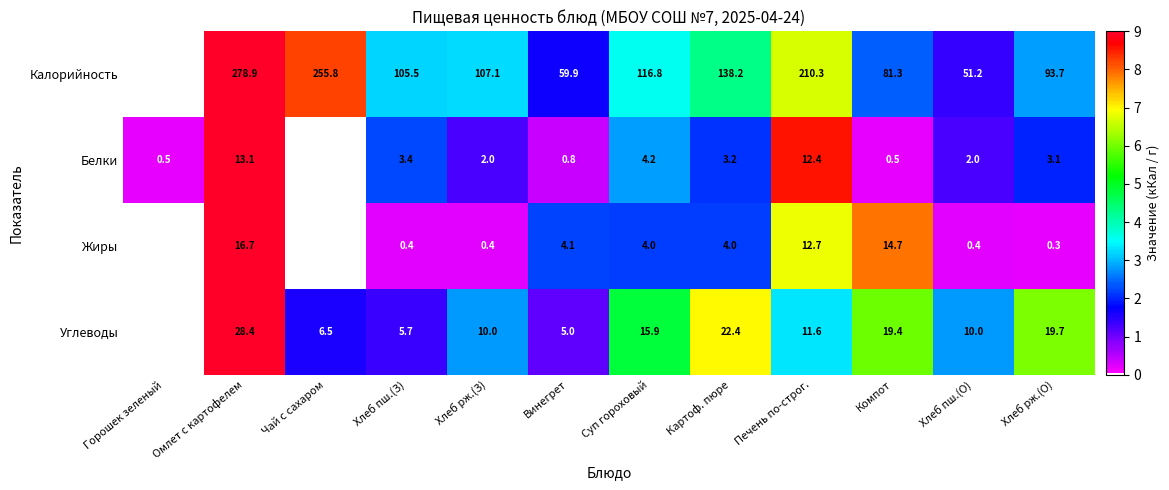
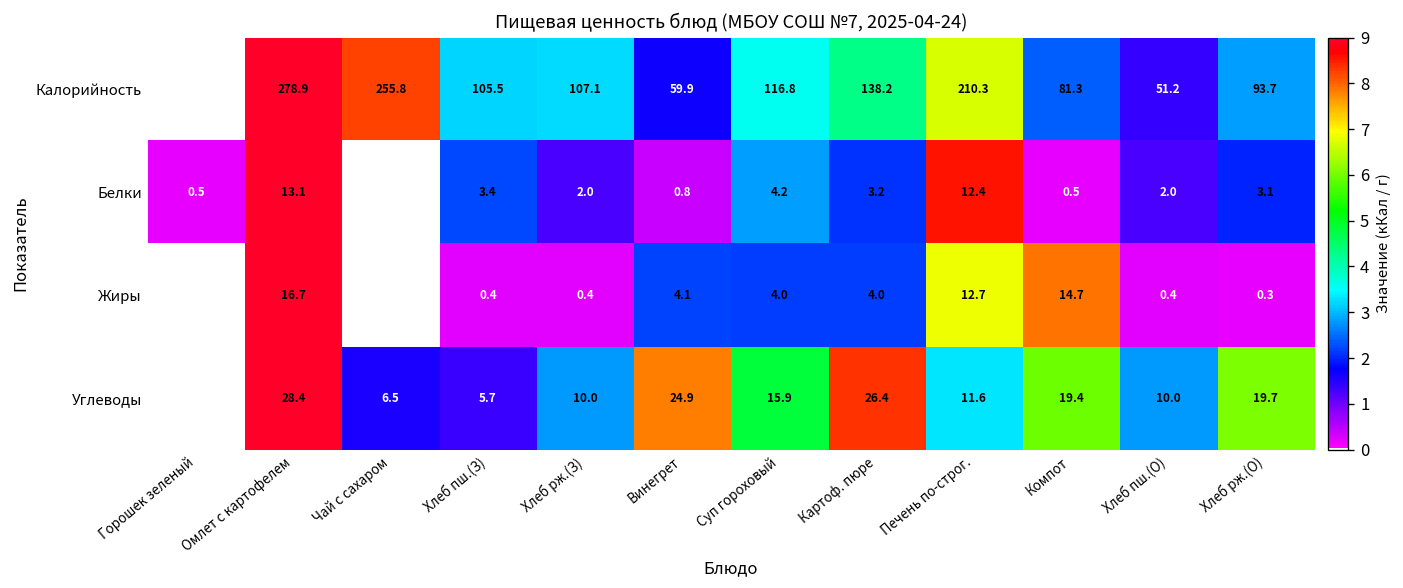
Углеводы, Винегрет: 5.0 -> 24.9
Углеводы, Картоф. пюре: 22.4 -> 26.4
